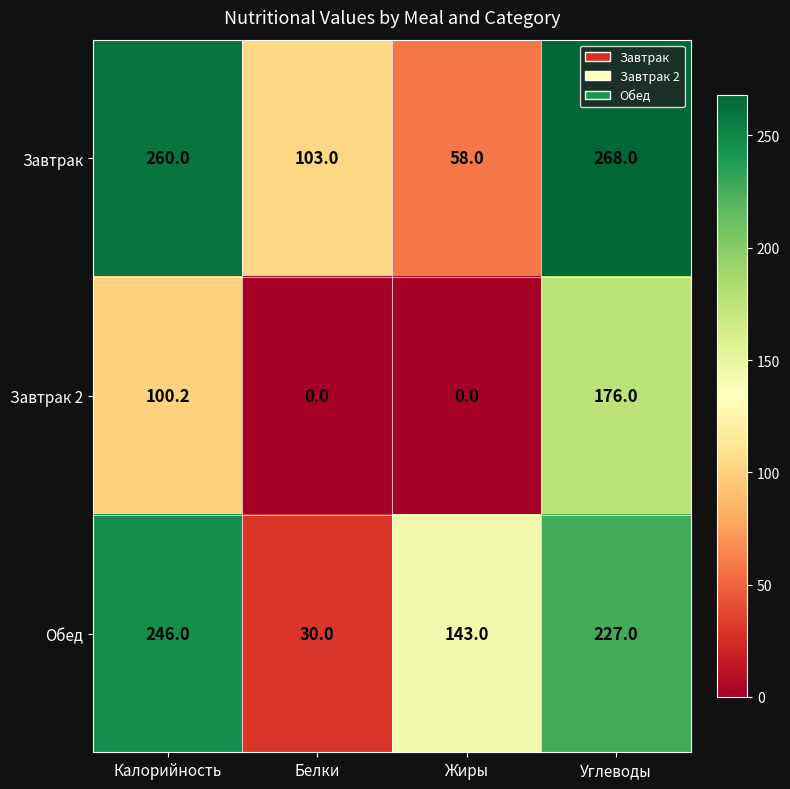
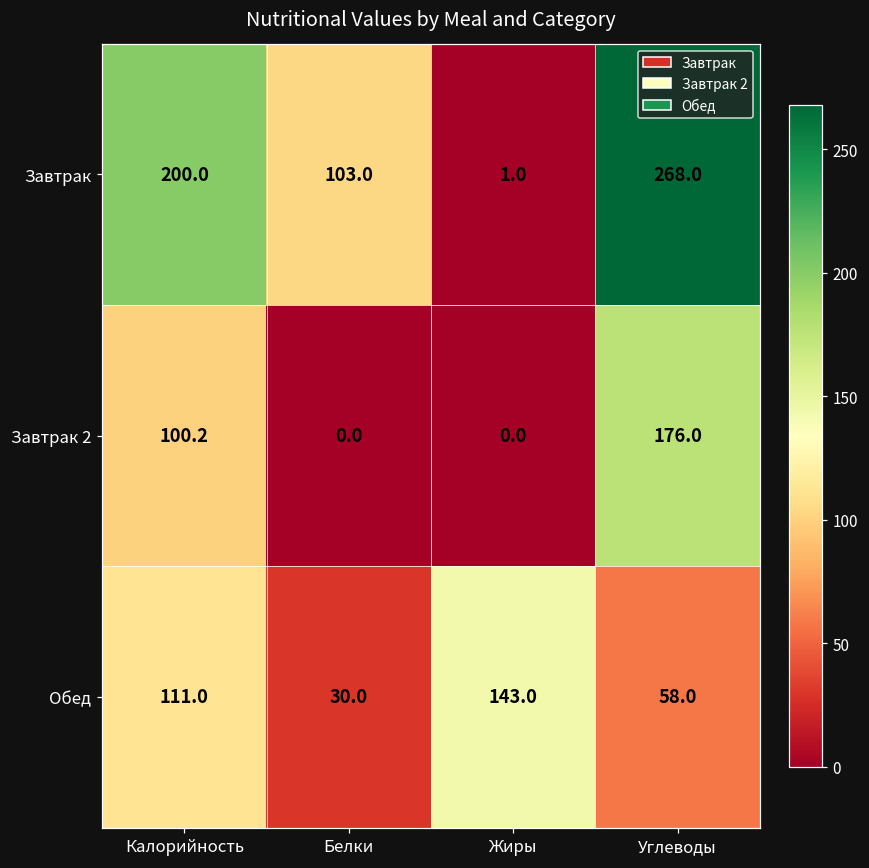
Завтрак, Калорийность: 260.0 -> 200.0
Завтрак, Жиры: 58.0 -> 1.0
Обед, Калорийность: 246.0 -> 111.0
Обед, Углеводы: 227.0 -> 58.0
